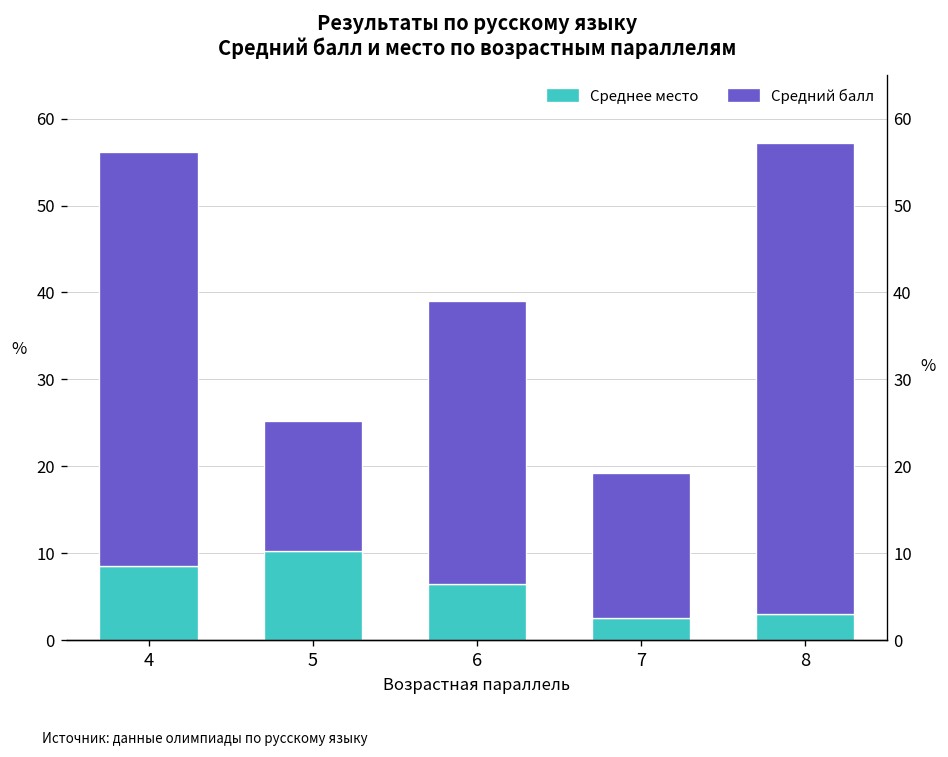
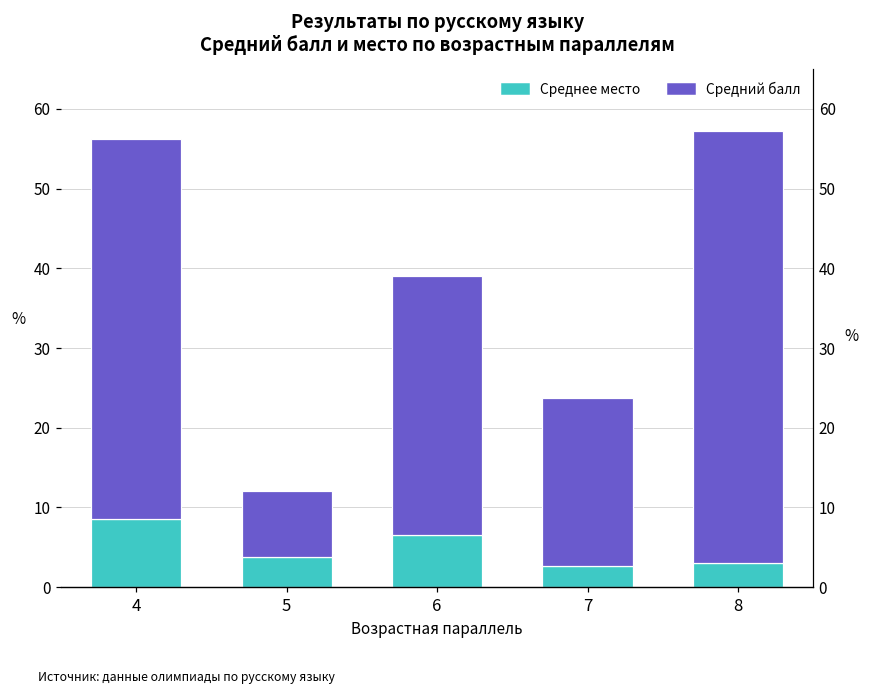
Среднее место, 5: 10 -> 4
Средний балл, 5: 15 -> 8
Средний балл, 7: 17 -> 21
